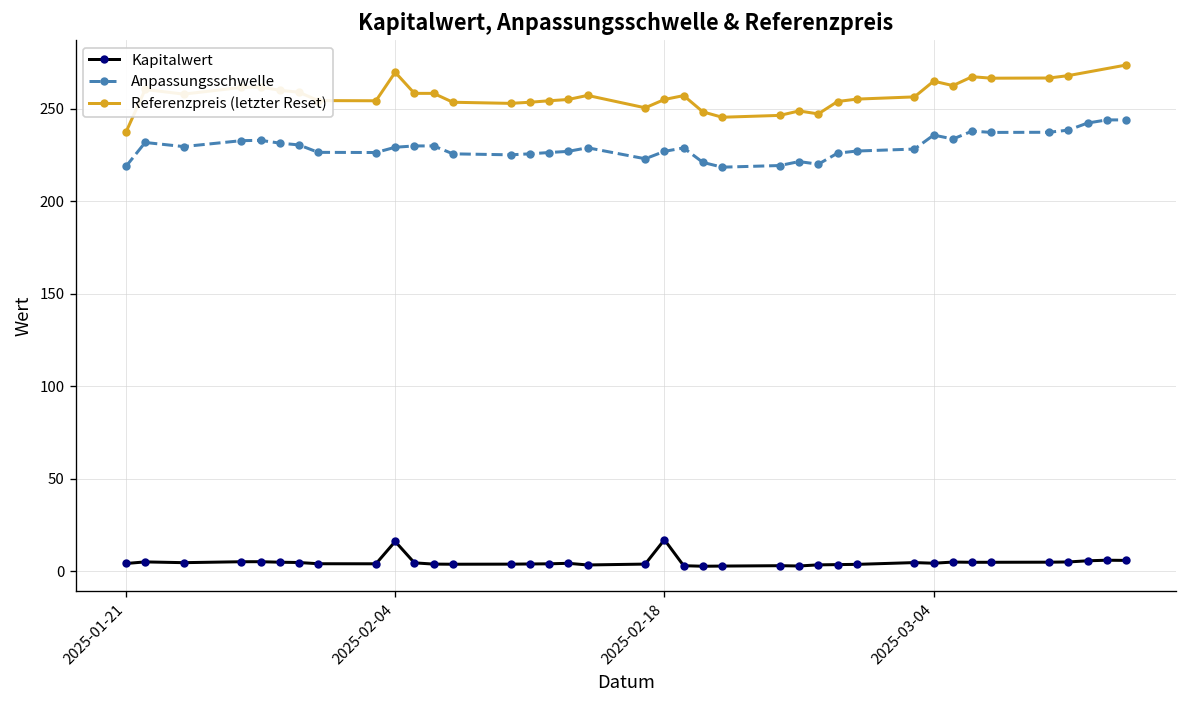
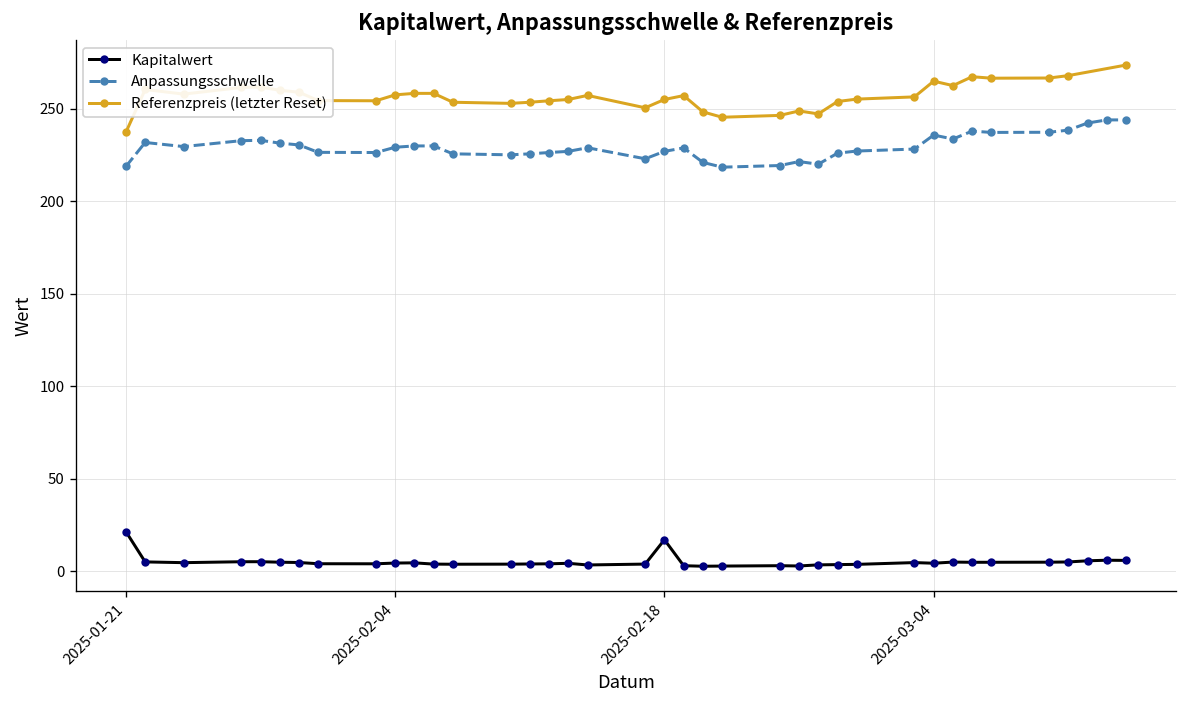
Kapitalwert, 2025-01-21: 4 -> 21
Kapitalwert, 2025-02-04: 16 -> 4
Referenzpreis (letzter Reset), 2025-02-04: 270 -> 257
